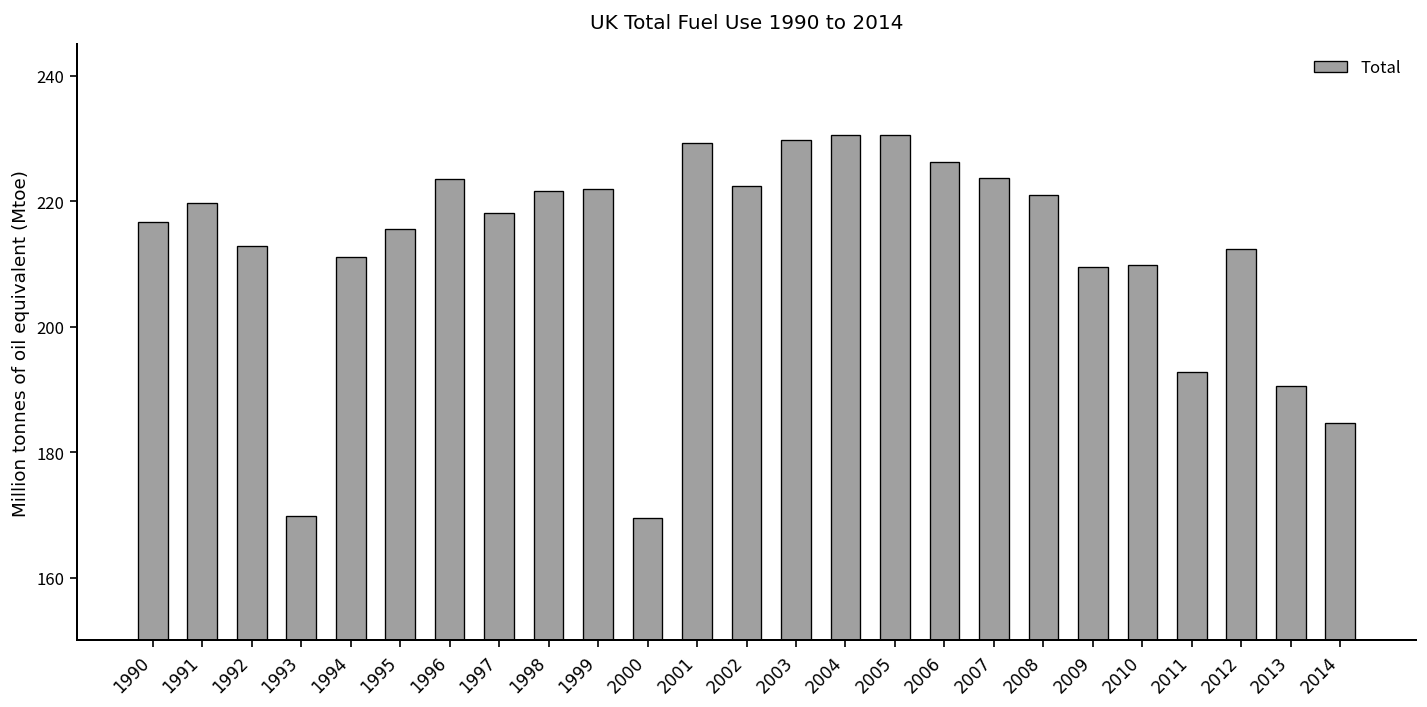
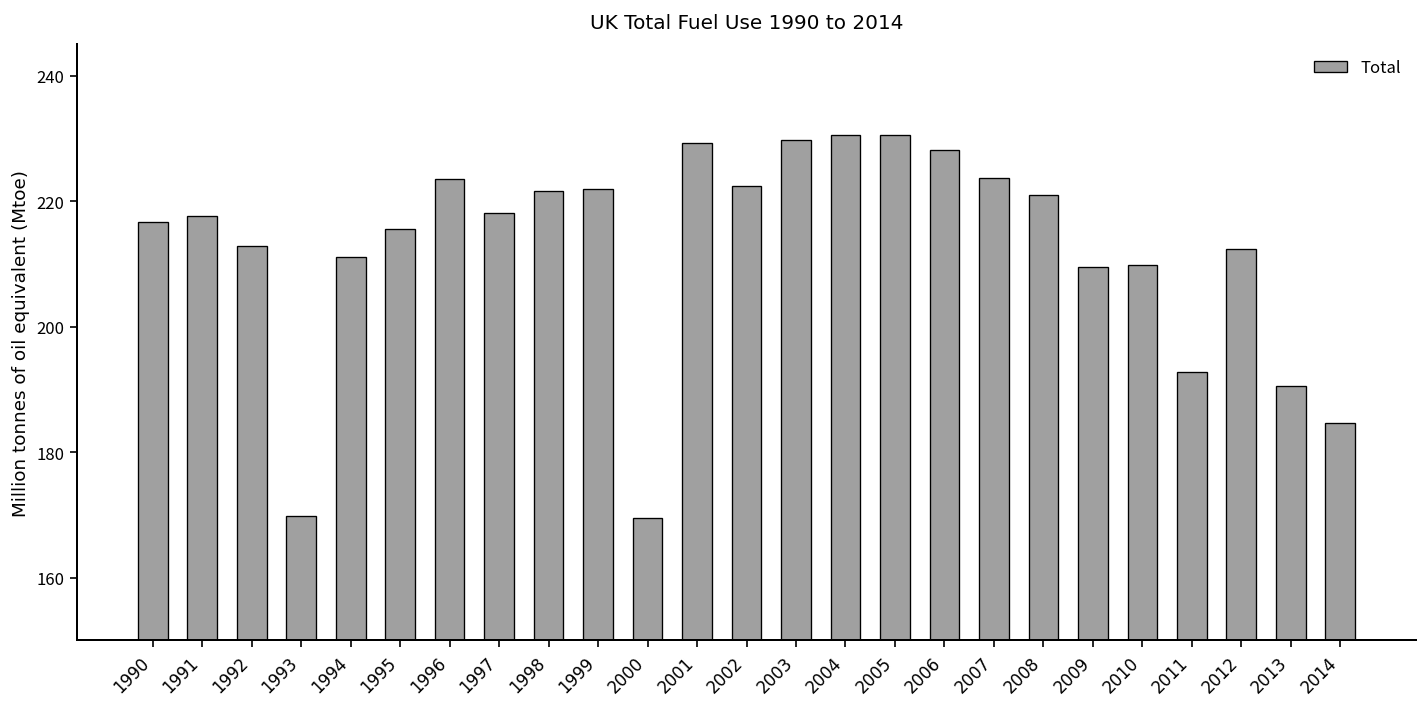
1991: 220 -> 218
2006: 226 -> 228
